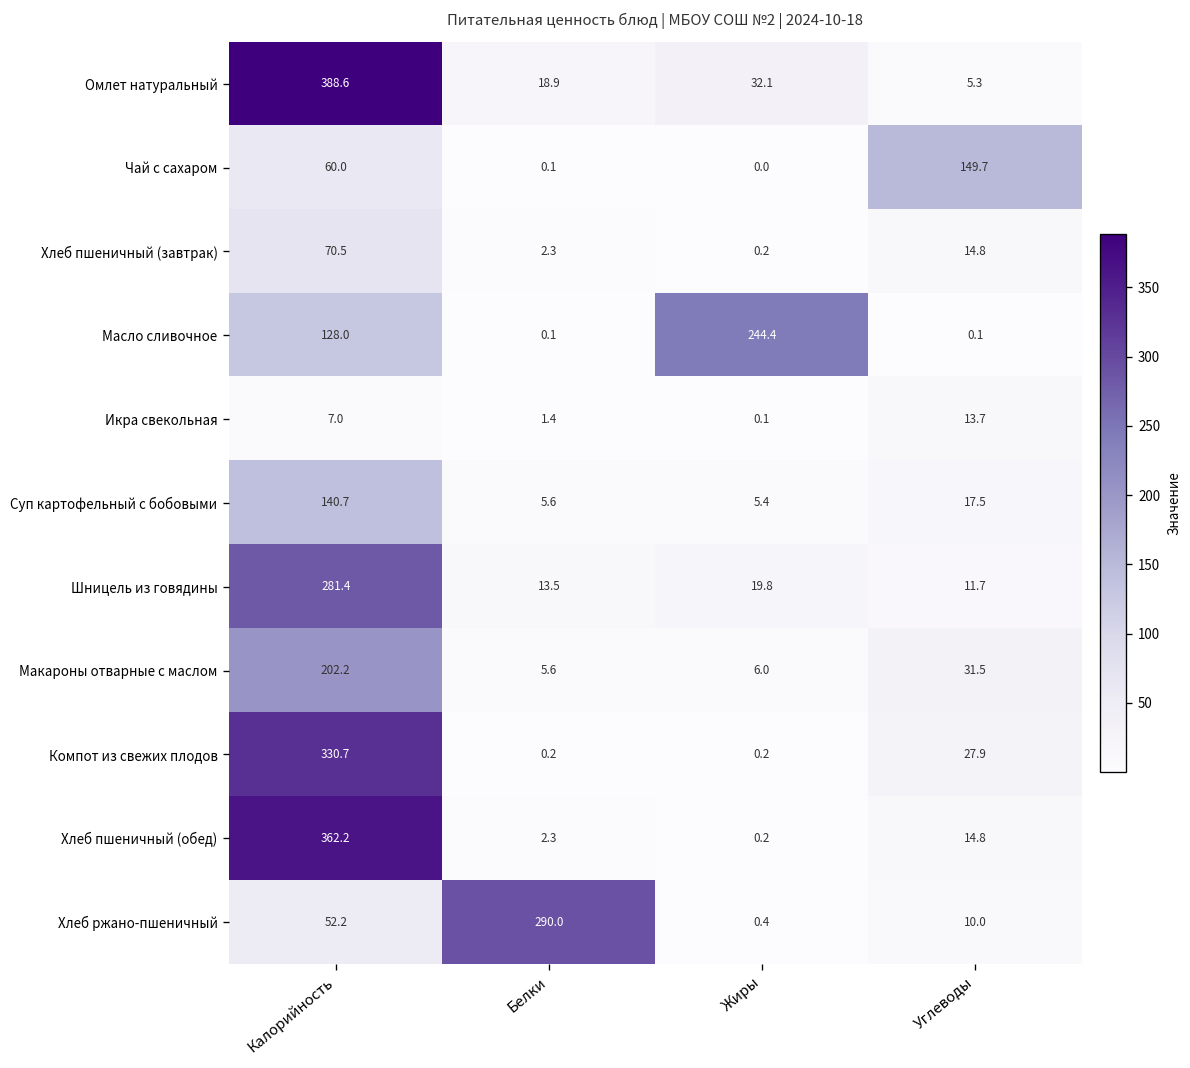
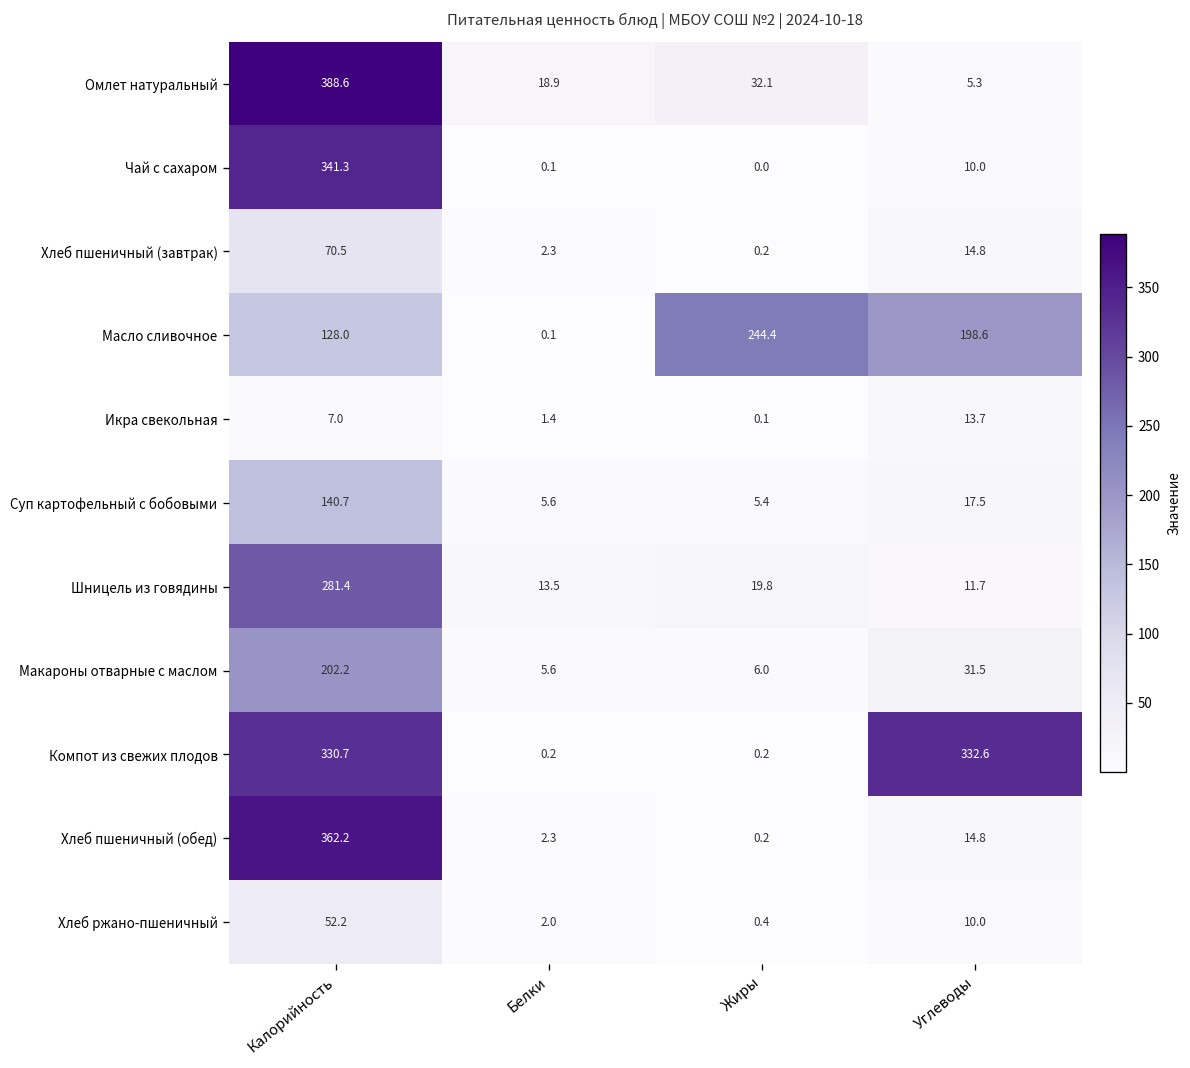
Чай с сахаром, Калорийность: 60.0 -> 341.3
Чай с сахаром, Углеводы: 149.7 -> 10.0
Масло сливочное, Углеводы: 0.1 -> 198.6
Компот из свежих плодов, Углеводы: 27.9 -> 332.6
Хлеб ржано-пшеничный, Белки: 290.0 -> 2.0
